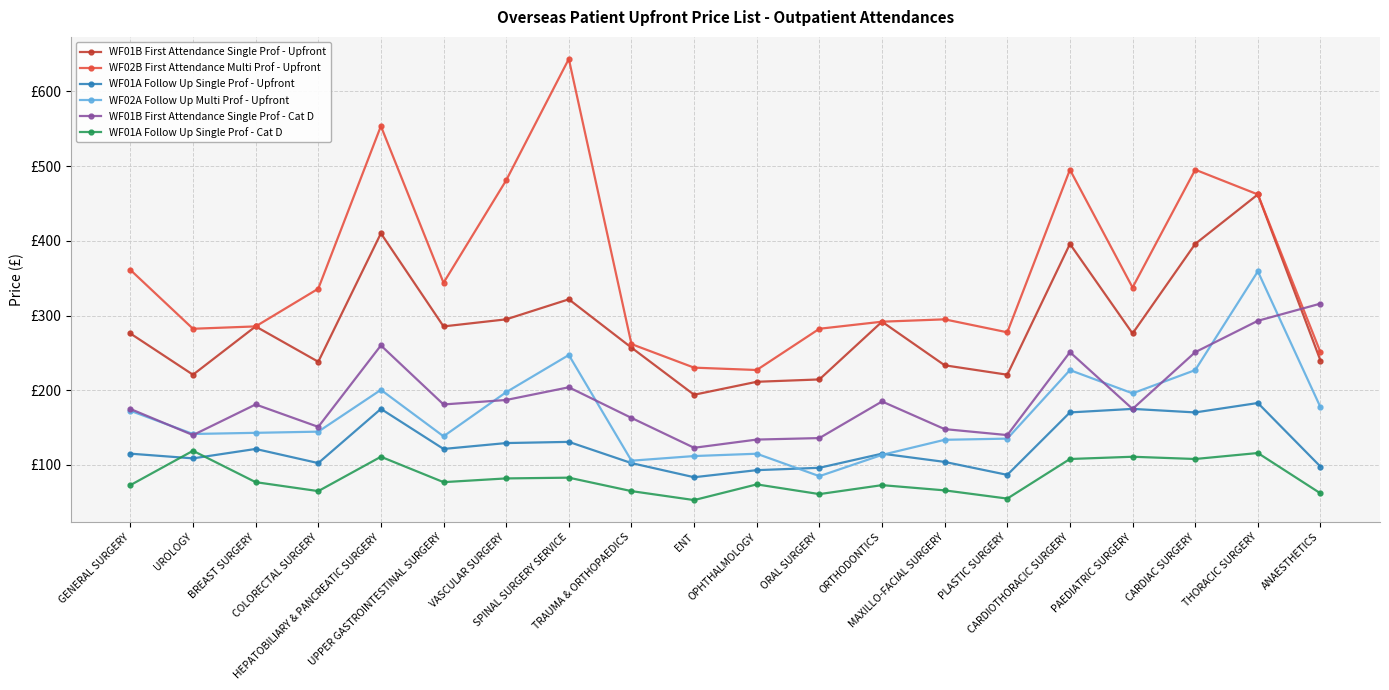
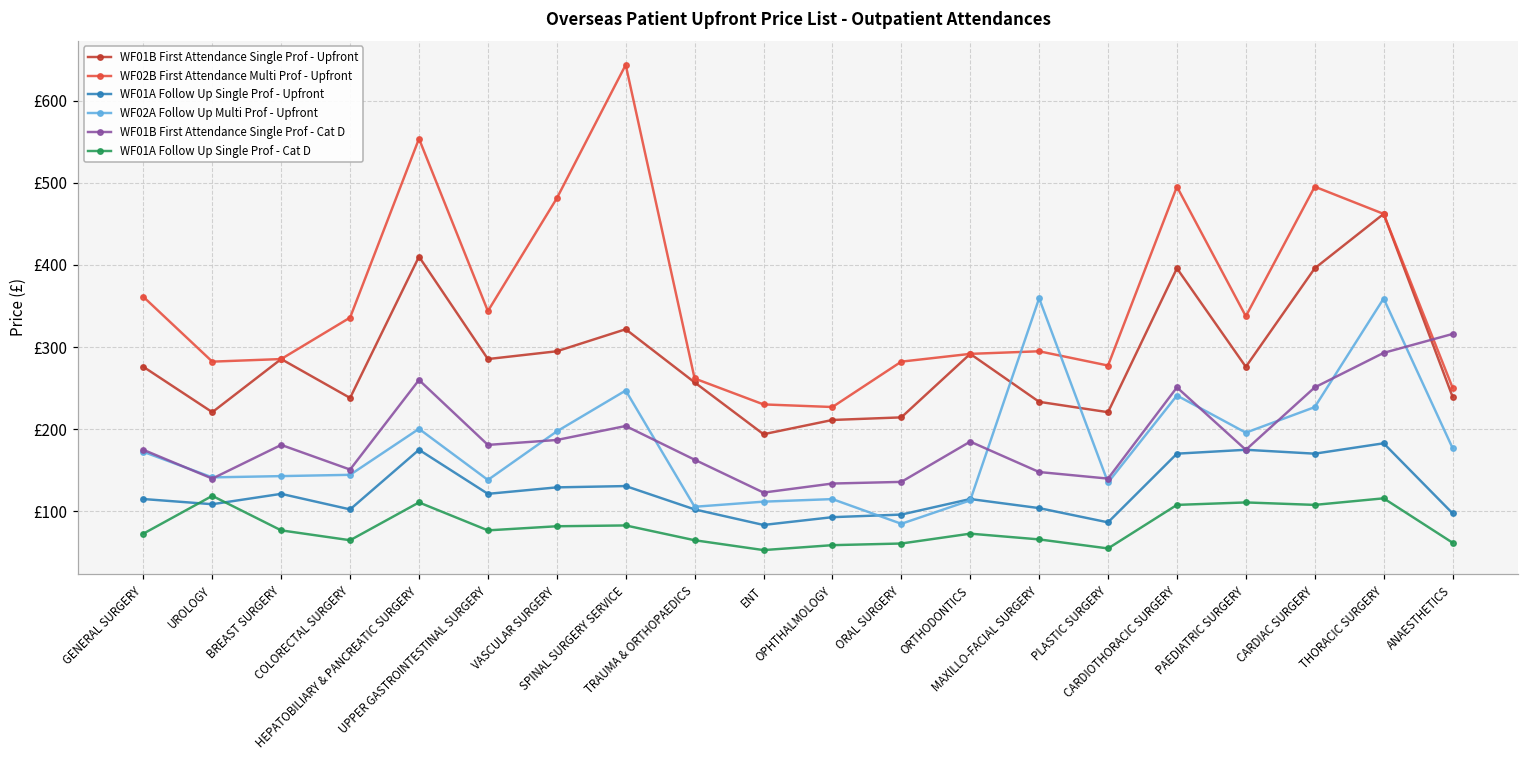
WF01A Follow Up Single Prof - Cat D, OPHTHALMOLOGY: £70 -> £60
WF02A Follow Up Multi Prof - Upfront, MAXILLO-FACIAL SURGERY: £130 -> £360
WF02A Follow Up Multi Prof - Upfront, CARDIOTHORACIC SURGERY: £230 -> £240
